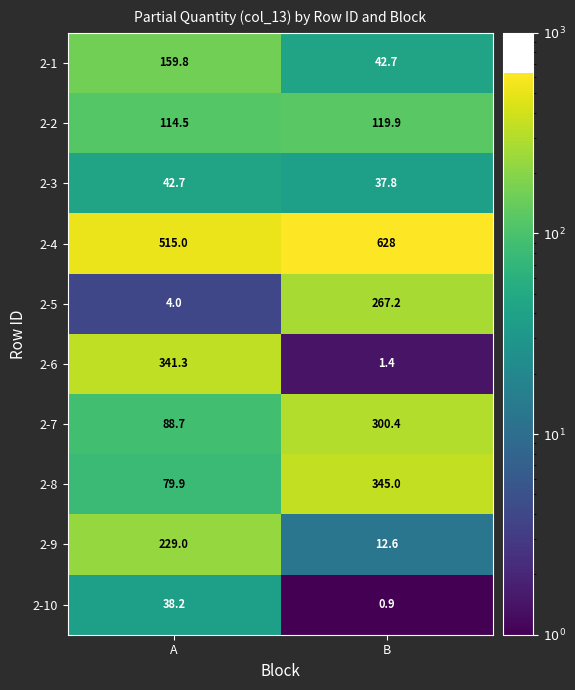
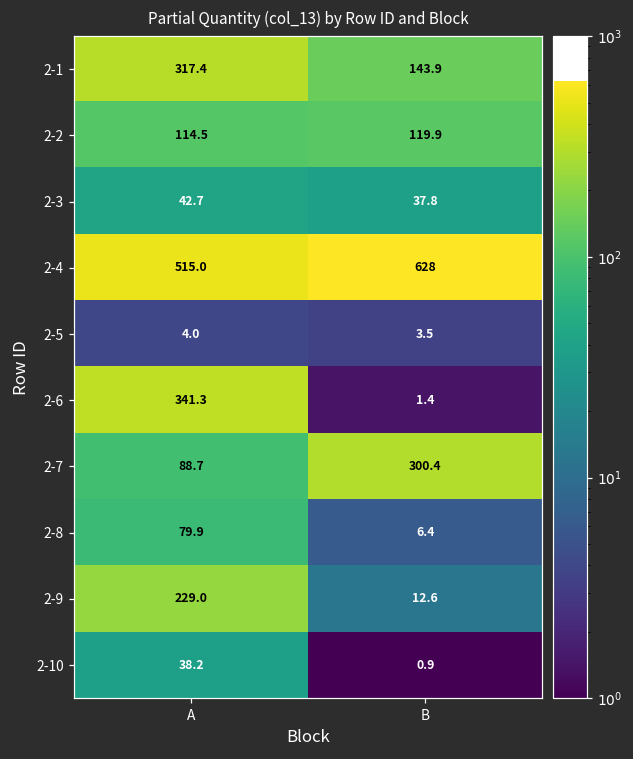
2-1, A: 159.8 -> 317.4
2-1, B: 42.7 -> 143.9
2-5, B: 267.2 -> 3.5
2-8, B: 345.0 -> 6.4
